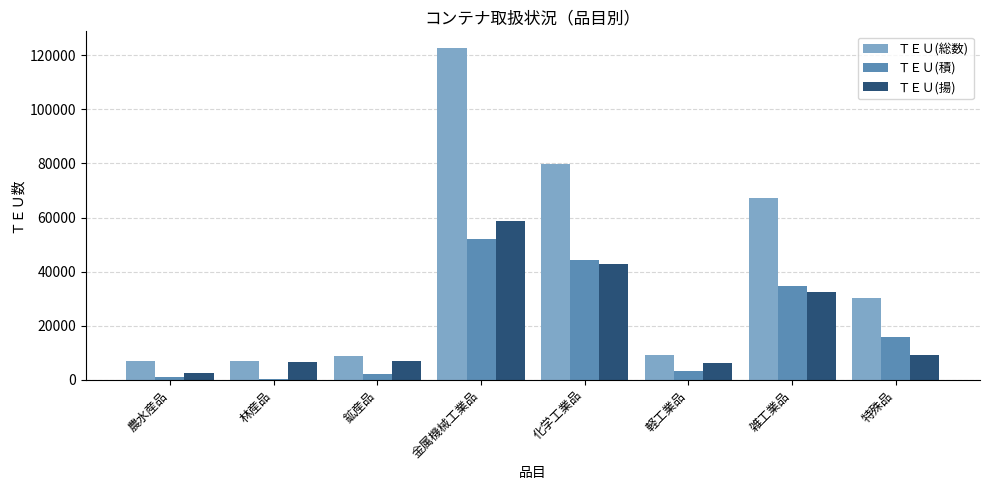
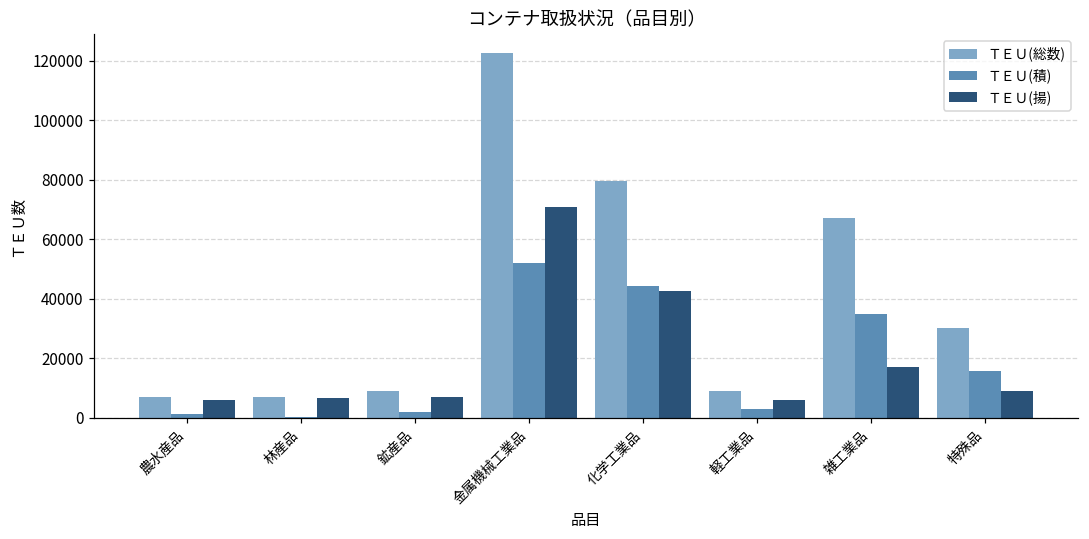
ＴＥＵ(揚), 農水産品: 3000 -> 6000
ＴＥＵ(揚), 金属機械工業品: 59000 -> 71000
ＴＥＵ(揚), 雑工業品: 32000 -> 17000
